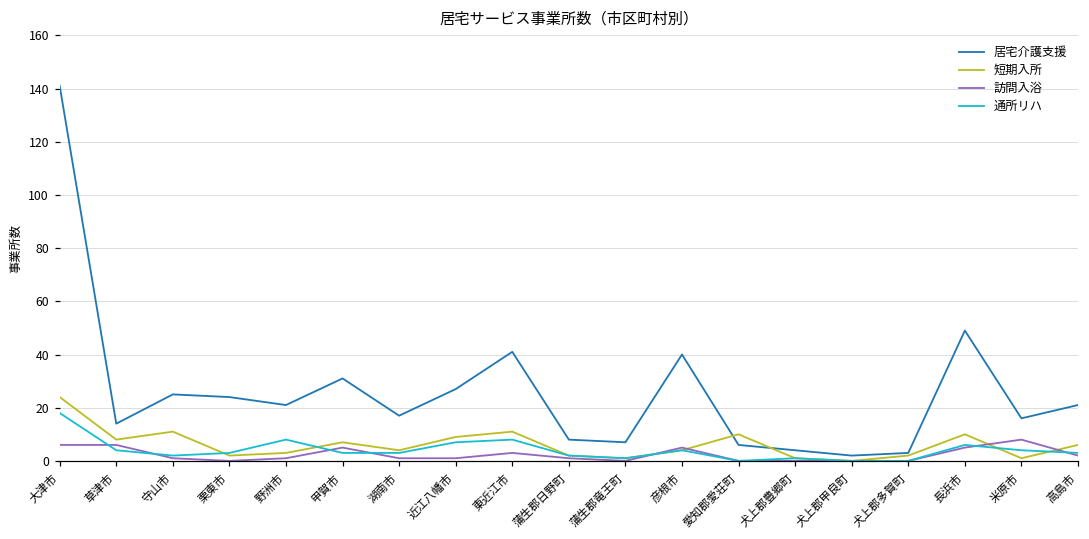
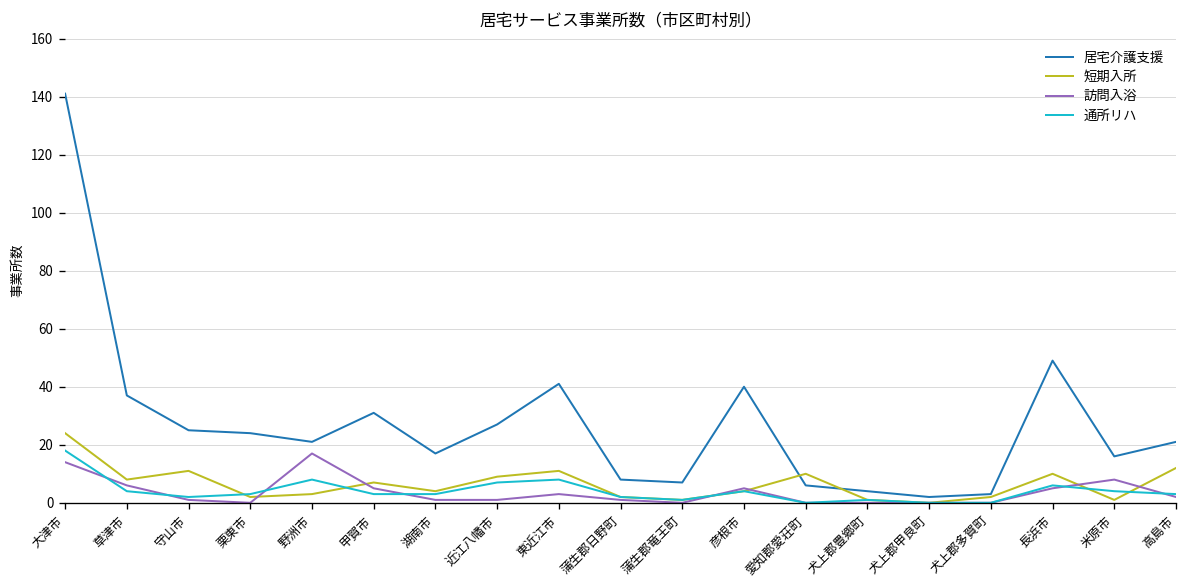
訪問入浴, 大津市: 6 -> 14
居宅介護支援, 草津市: 14 -> 37
訪問入浴, 野洲市: 1 -> 17
短期入所, 高島市: 6 -> 12
